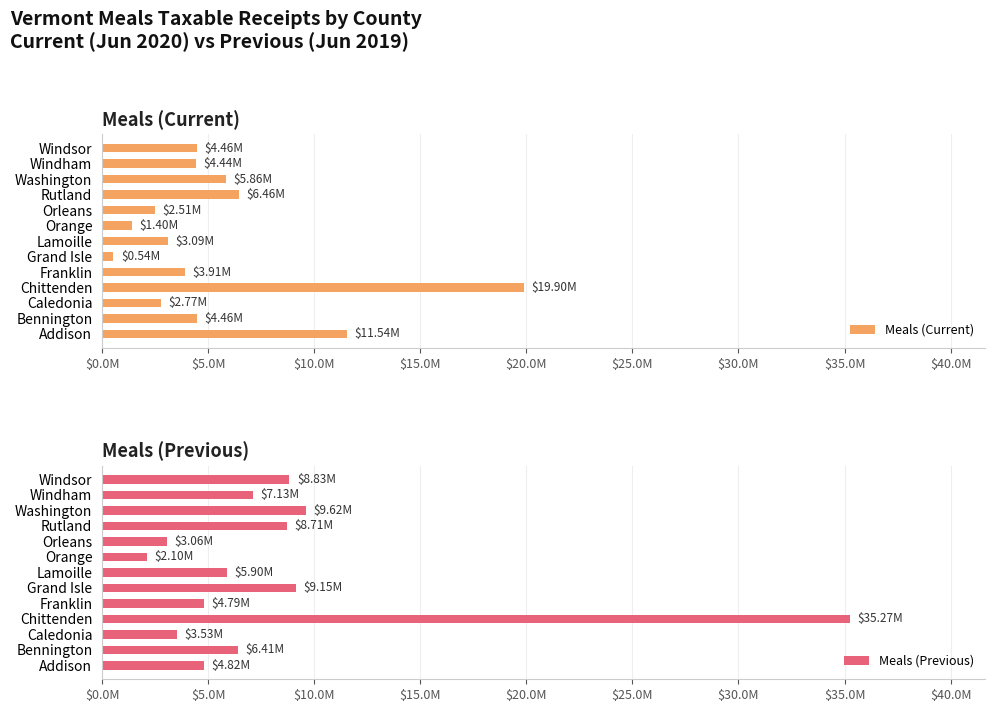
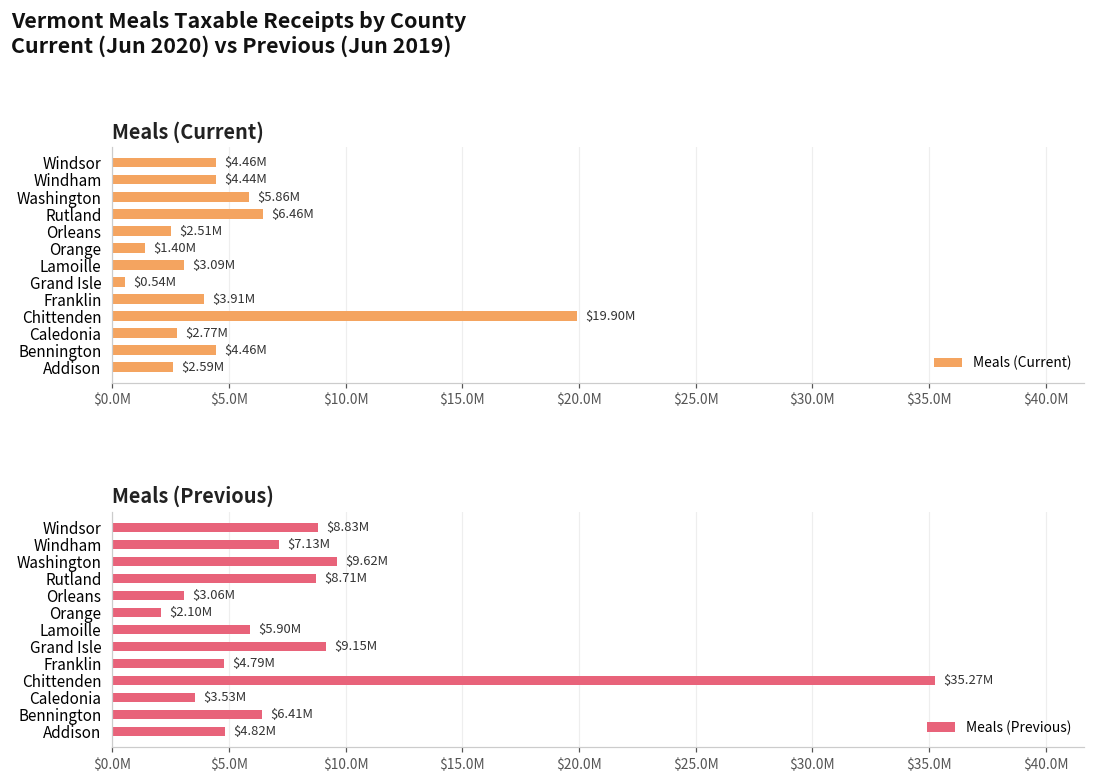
Meals (Current), Addison: $11.54M -> $2.59M
